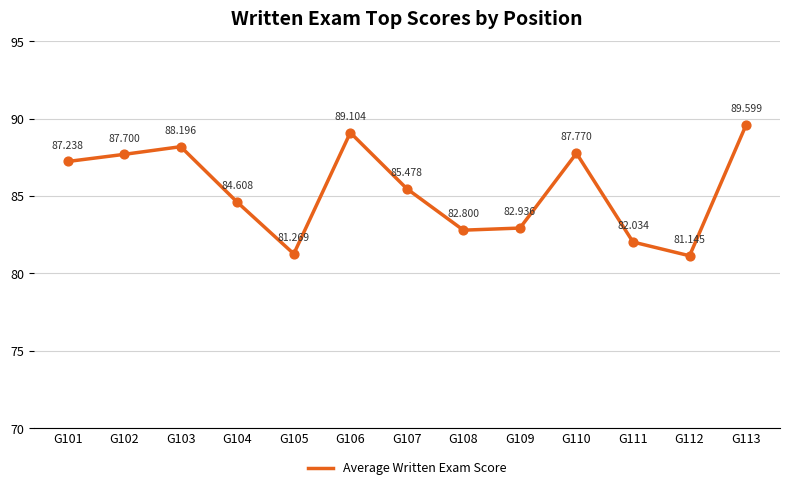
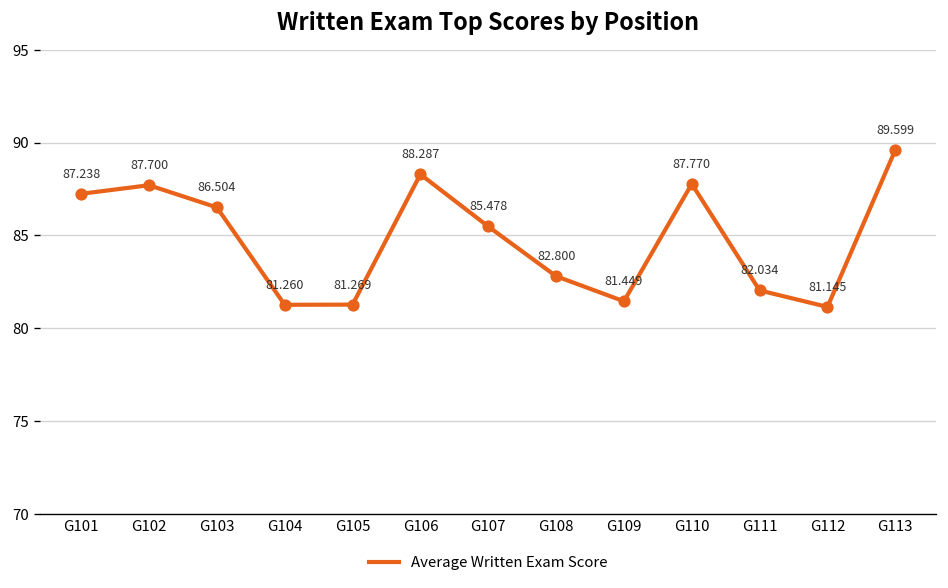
G103: 88.196 -> 86.504
G104: 84.608 -> 81.260
G106: 89.104 -> 88.287
G109: 82.936 -> 81.449
